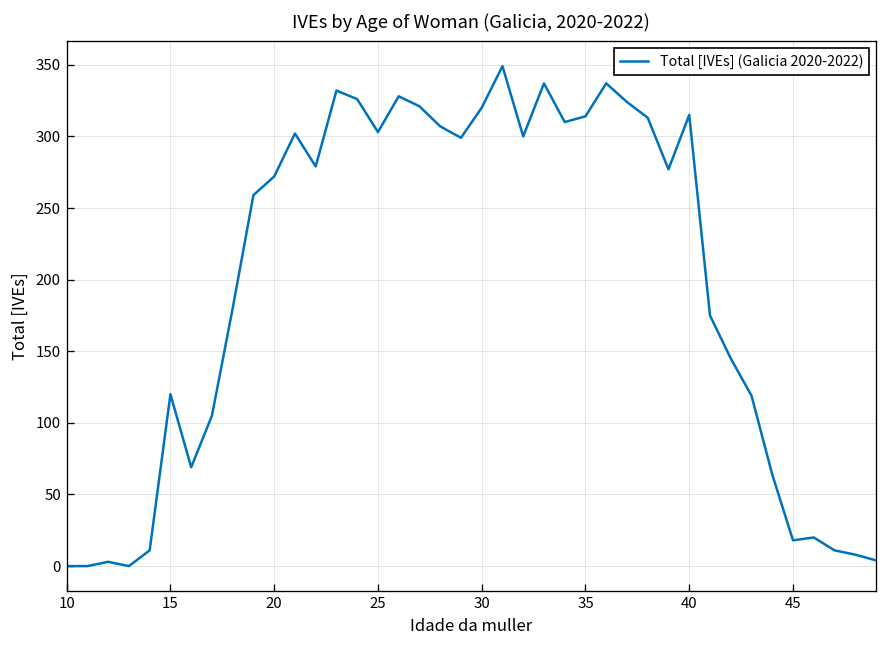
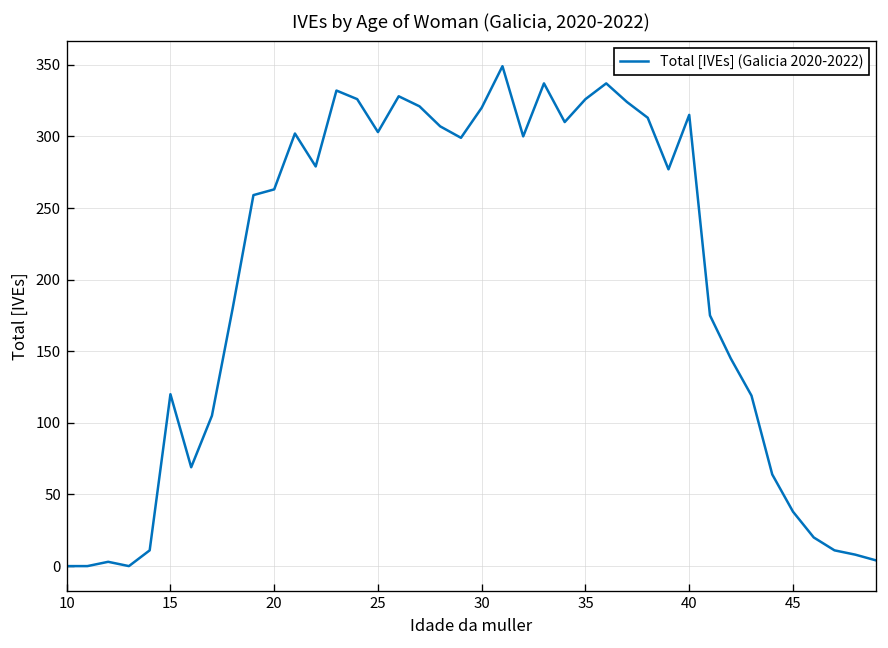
20: 272 -> 263
35: 314 -> 326
45: 18 -> 38
